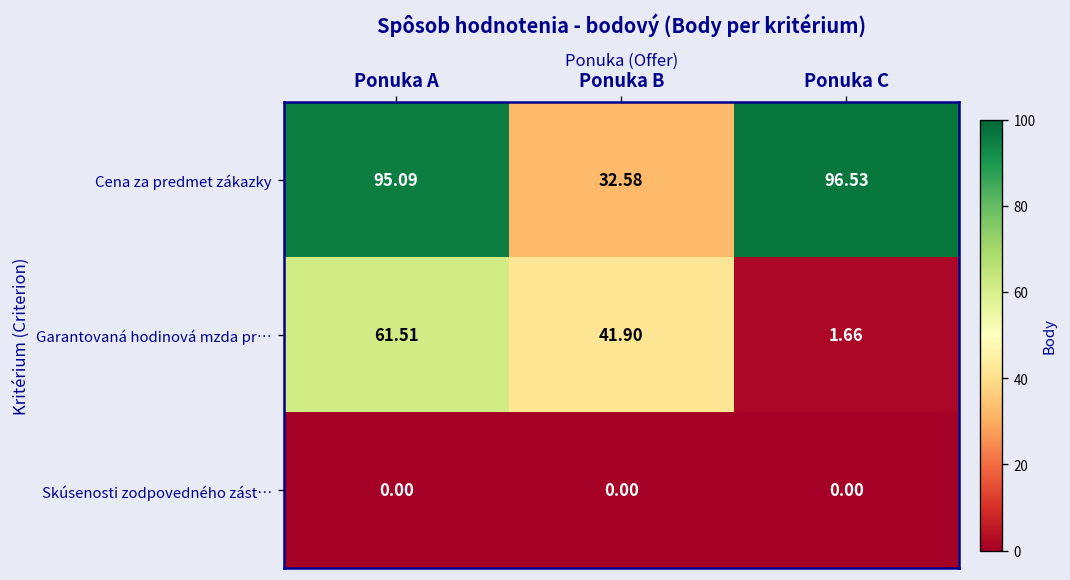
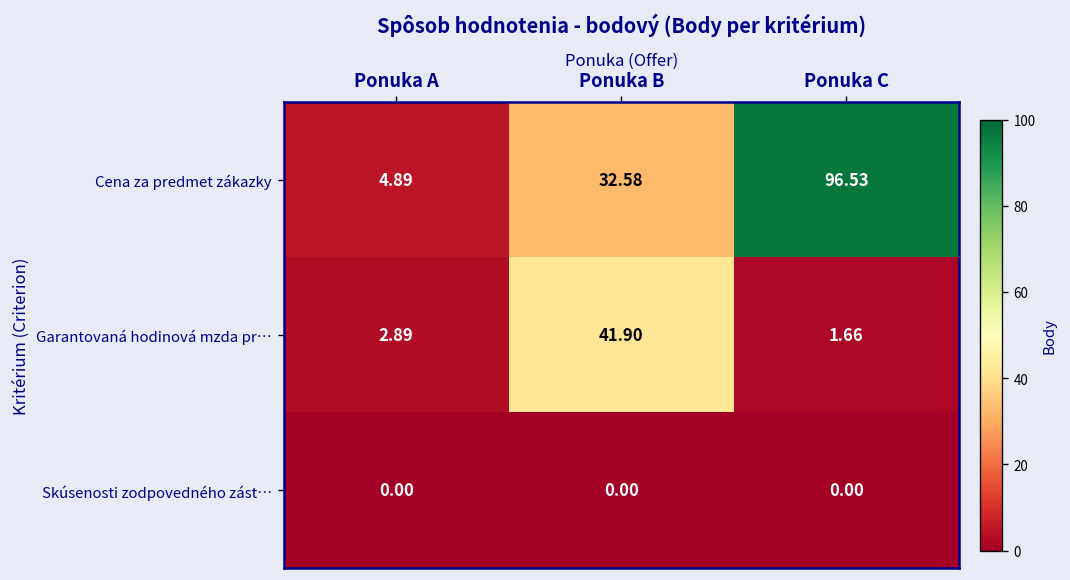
Cena za predmet zákazky, Ponuka A: 95.09 -> 4.89
Garantovaná hodinová mzda pr…, Ponuka A: 61.51 -> 2.89
